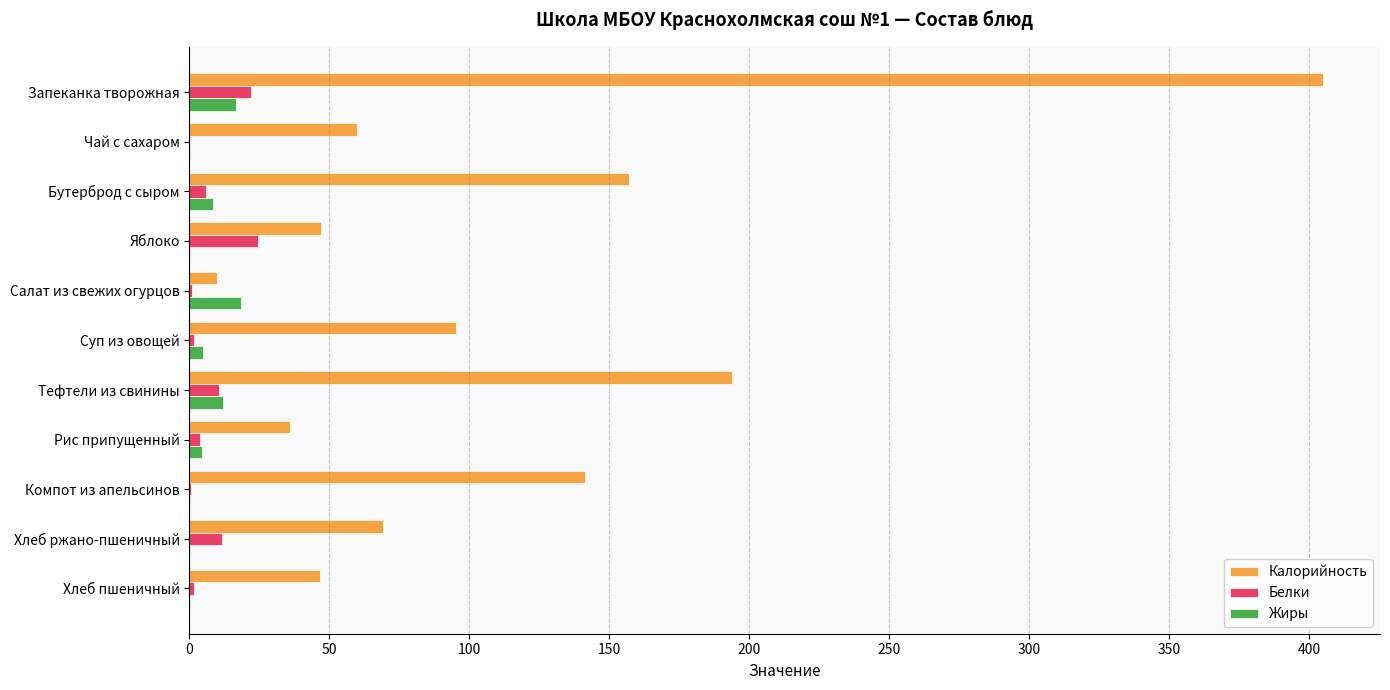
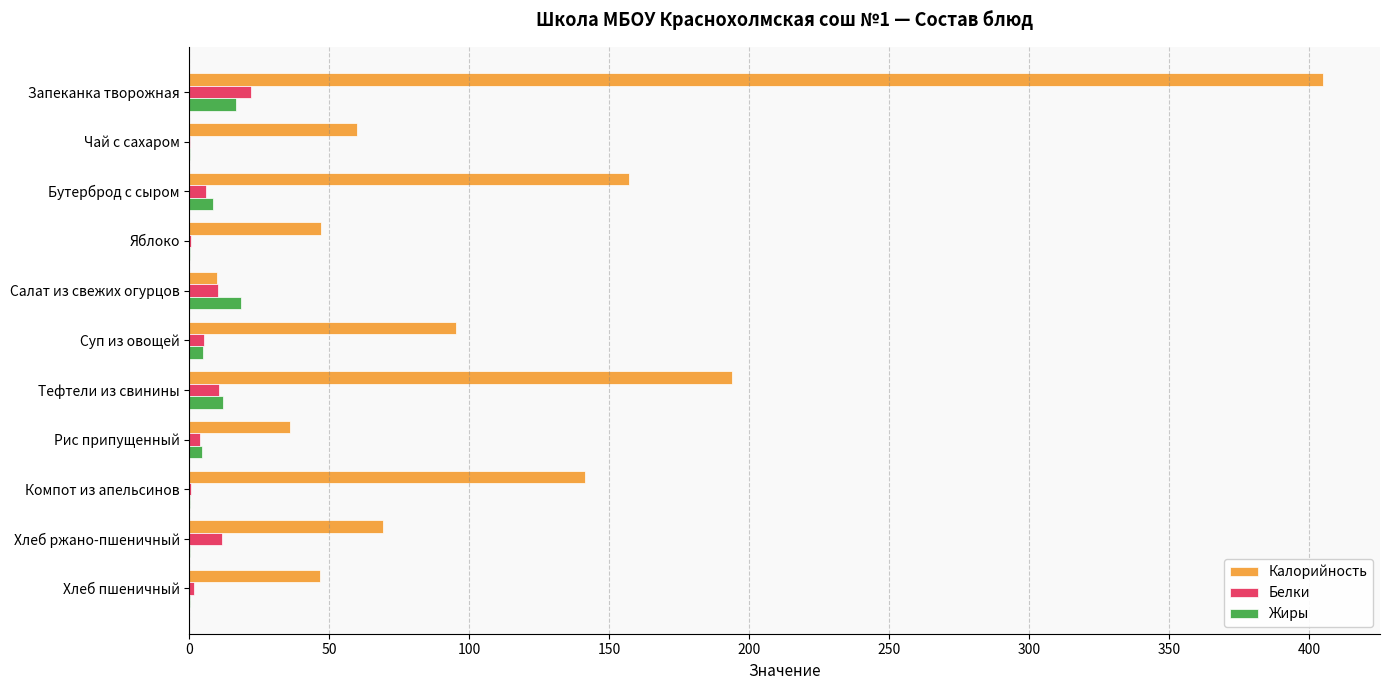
Белки, Яблоко: 24 -> 0
Белки, Салат из свежих огурцов: 1 -> 10
Белки, Суп из овощей: 2 -> 5
